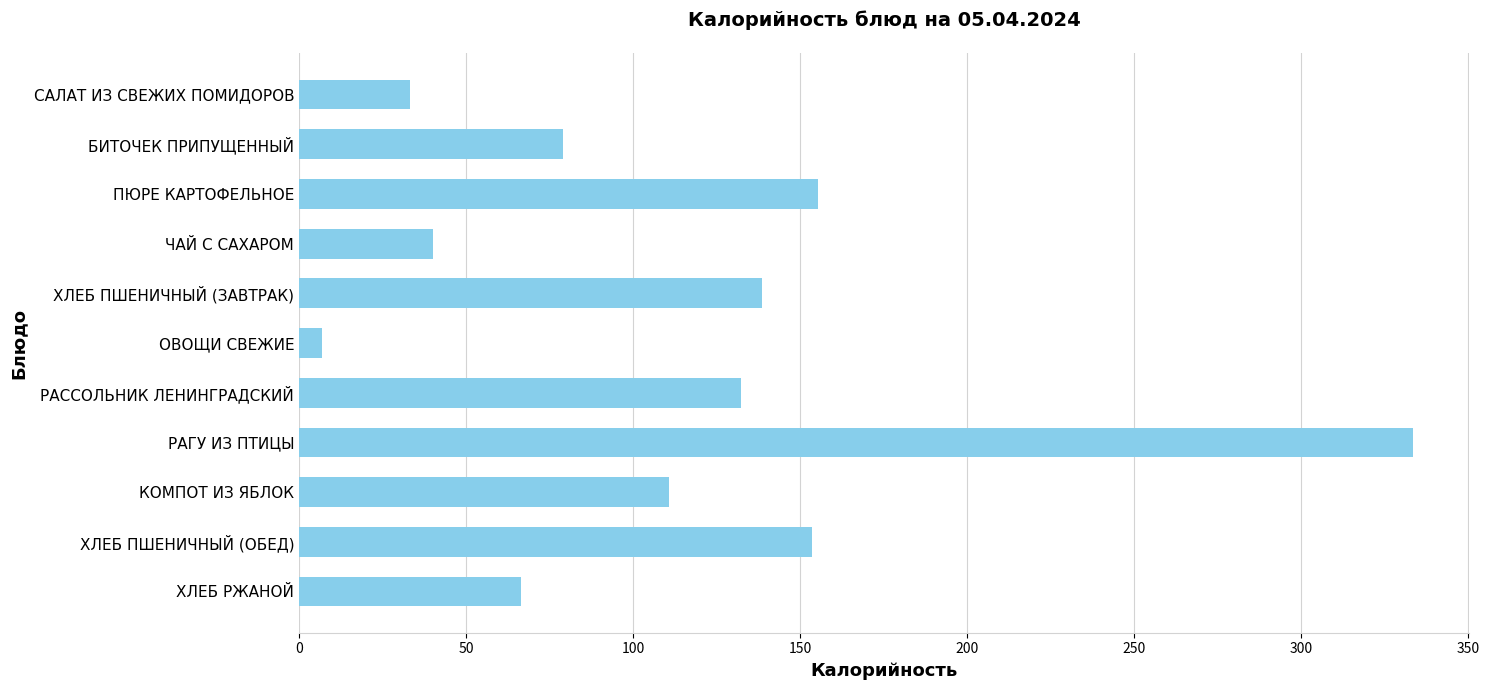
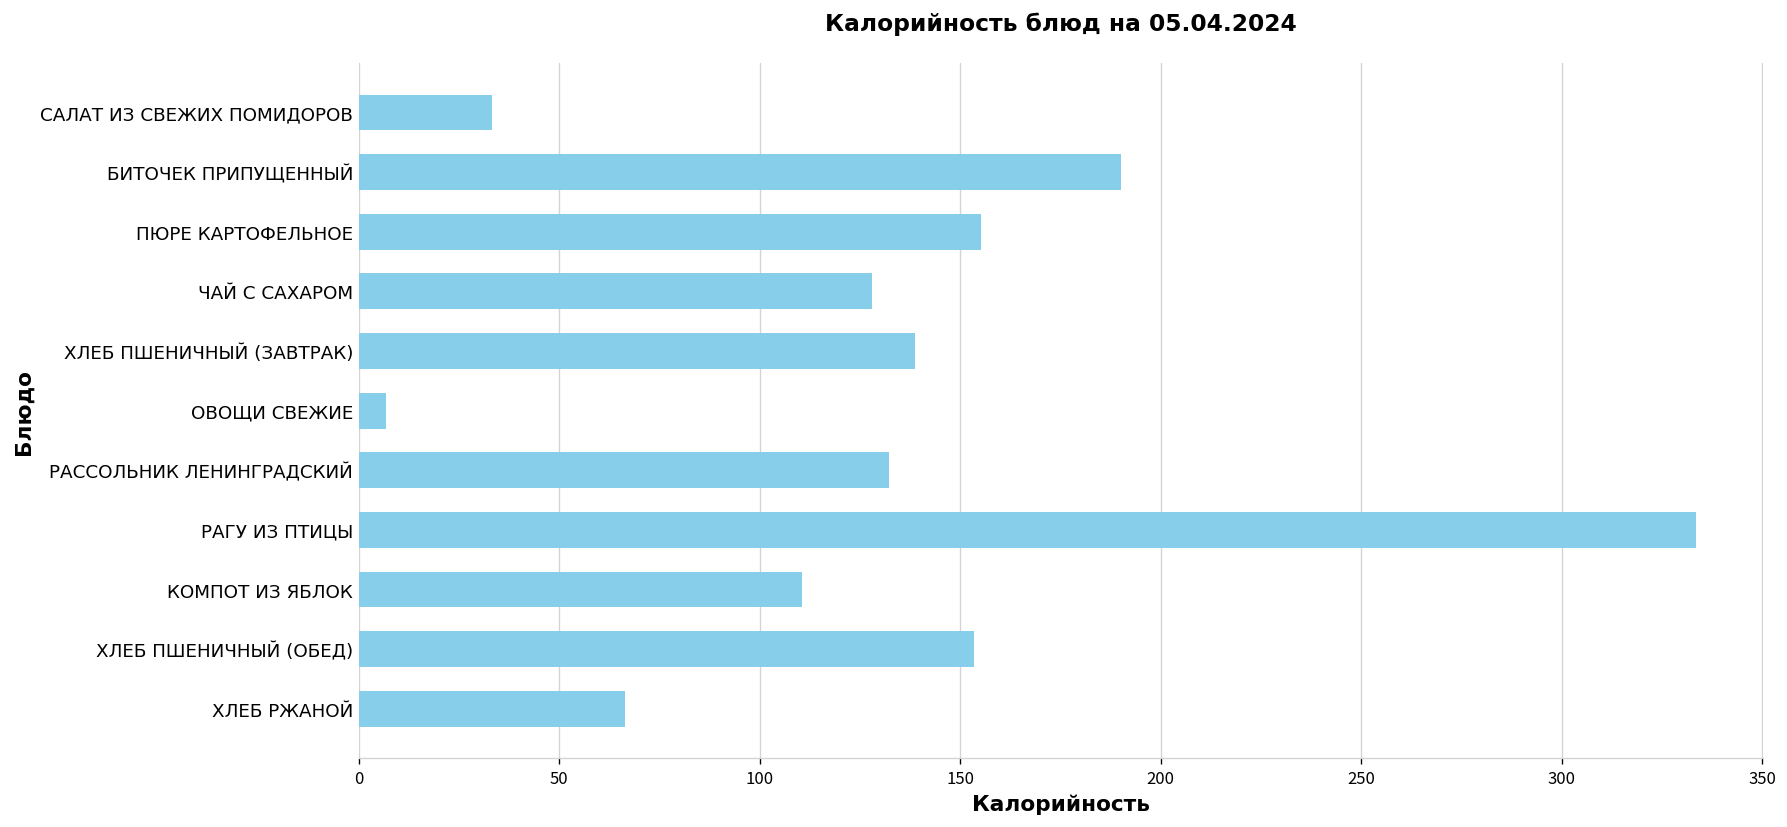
БИТОЧЕК ПРИПУЩЕННЫЙ: 79 -> 190
ЧАЙ С САХАРОМ: 40 -> 128
